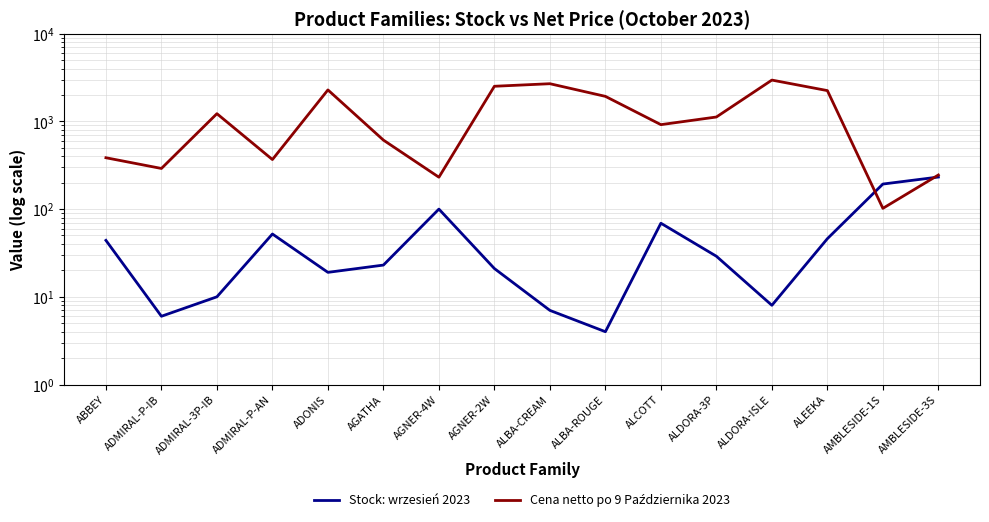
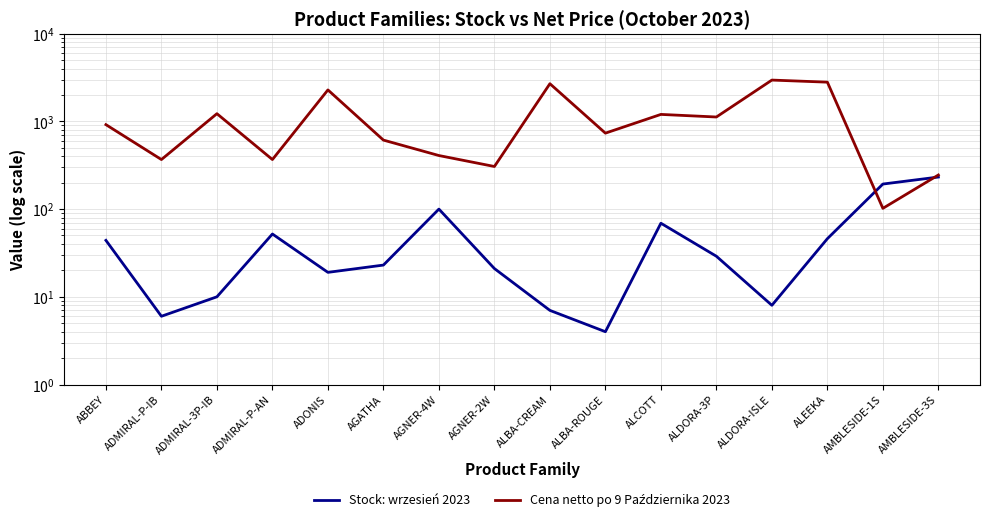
Cena netto po 9 Października 2023, ABBEY: 400 -> 900
Cena netto po 9 Października 2023, ADMIRAL-P-IB: 290 -> 370
Cena netto po 9 Października 2023, AGNER-4W: 230 -> 400
Cena netto po 9 Października 2023, AGNER-2W: 2500 -> 310
Cena netto po 9 Października 2023, ALBA-ROUGE: 1900 -> 700
Cena netto po 9 Października 2023, ALCOTT: 900 -> 1200
Cena netto po 9 Października 2023, ALEEKA: 2200 -> 2800
